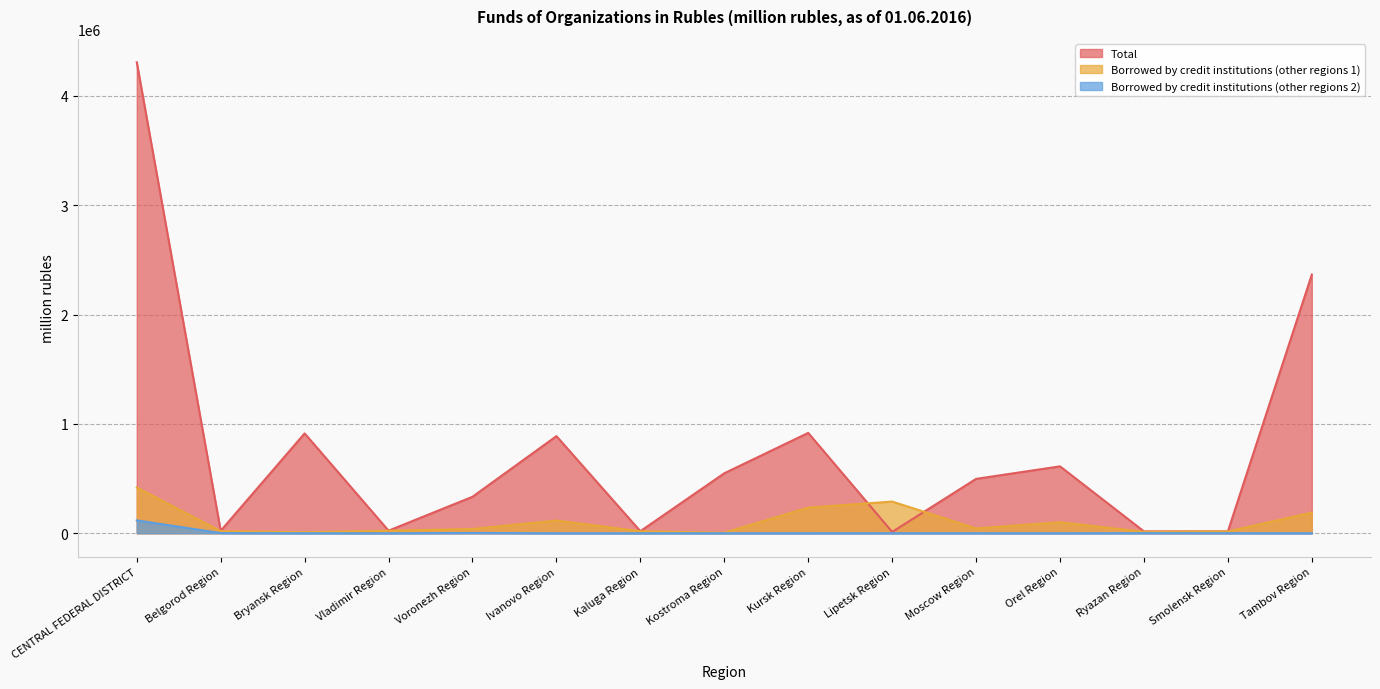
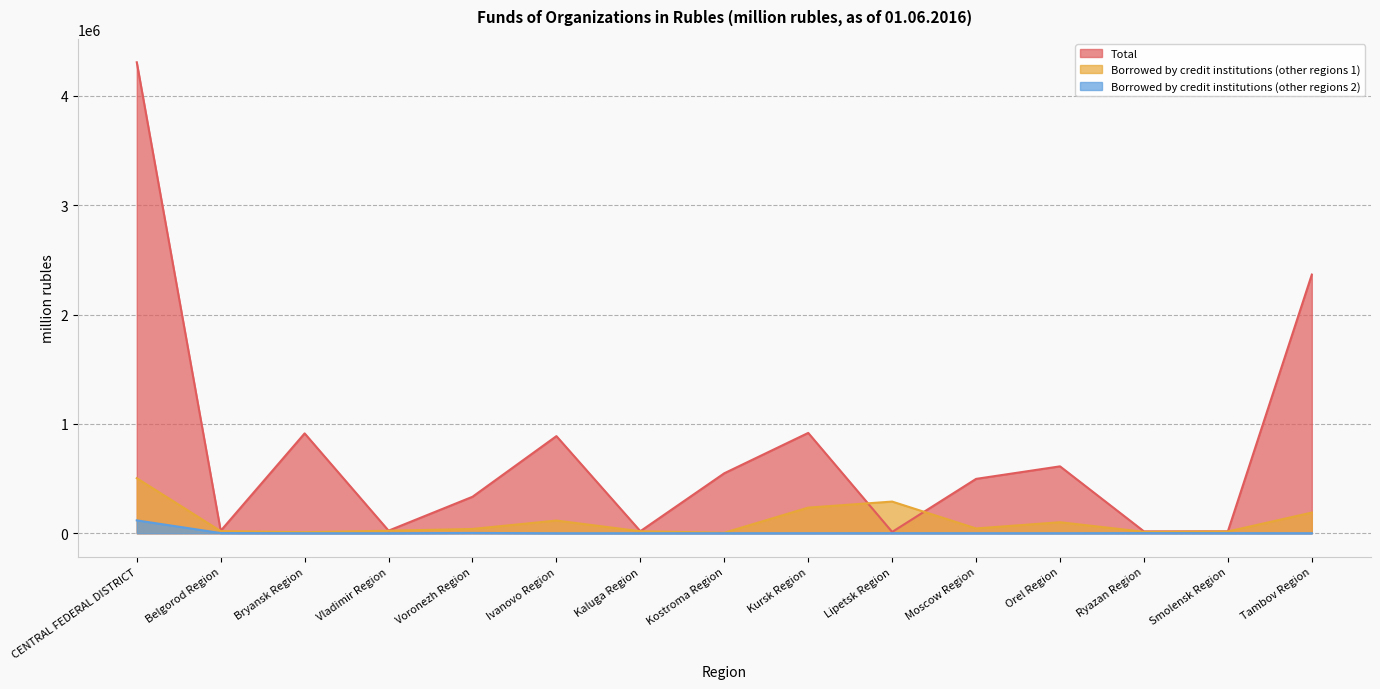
Borrowed by credit institutions (other regions 1), CENTRAL FEDERAL DISTRICT: 420000 -> 500000
